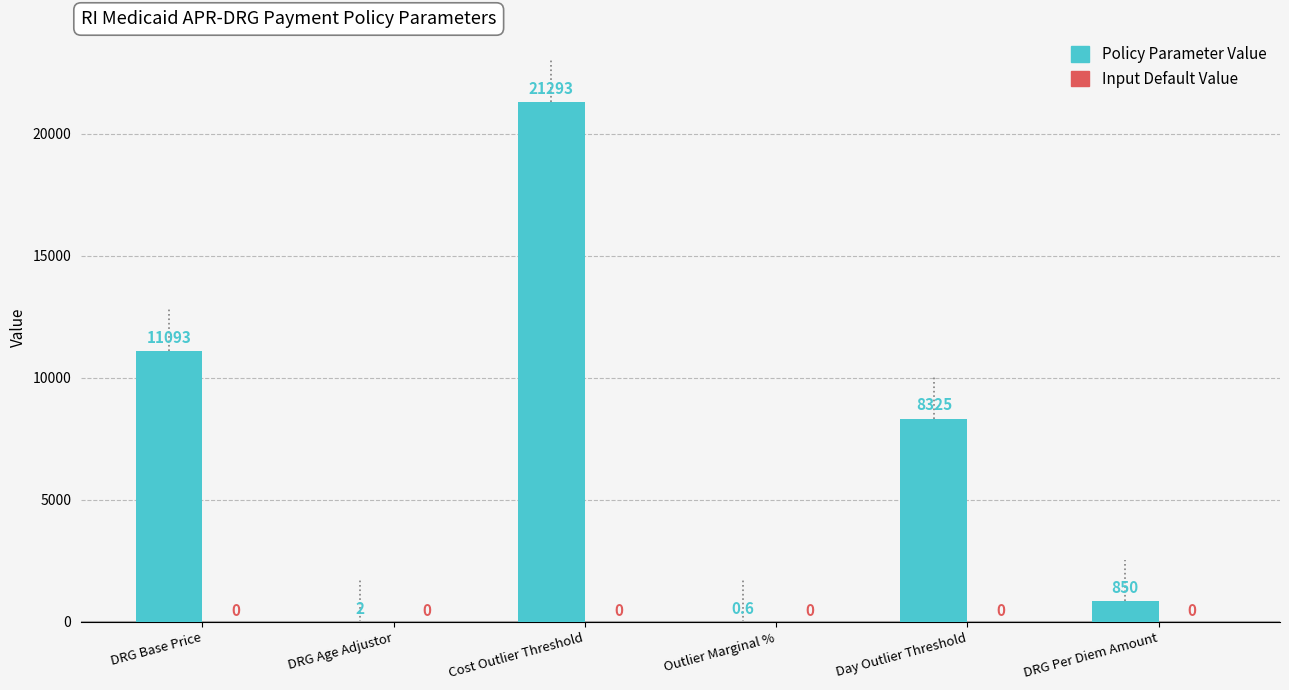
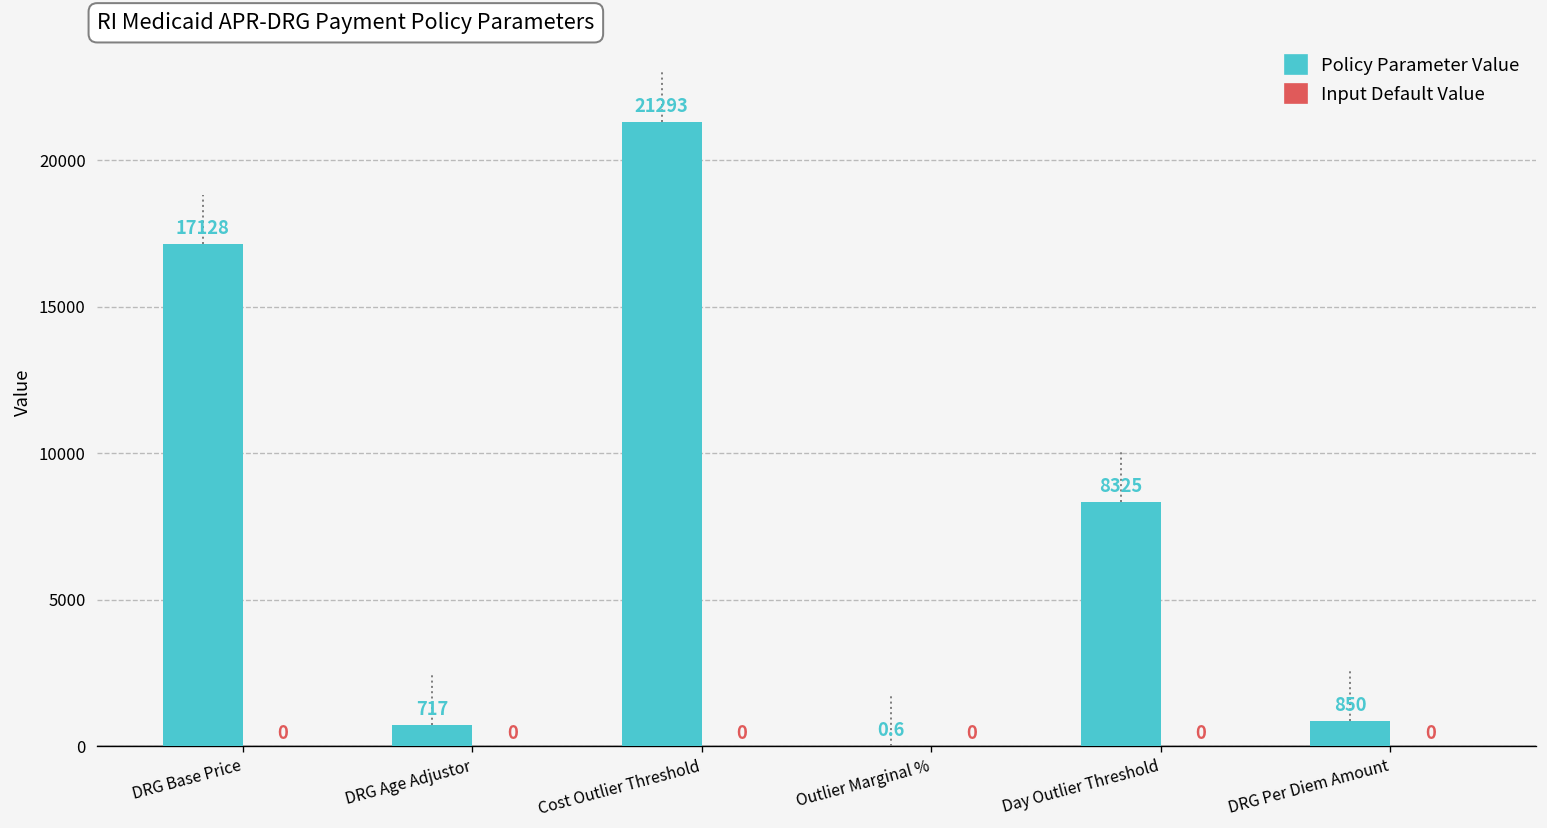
Policy Parameter Value, DRG Base Price: 11093 -> 17128
Policy Parameter Value, DRG Age Adjustor: 2 -> 717
